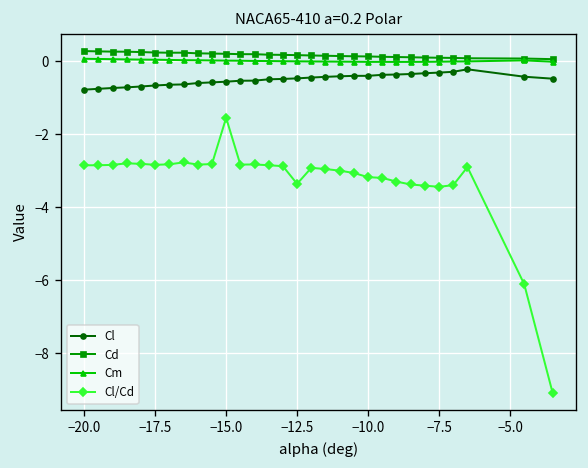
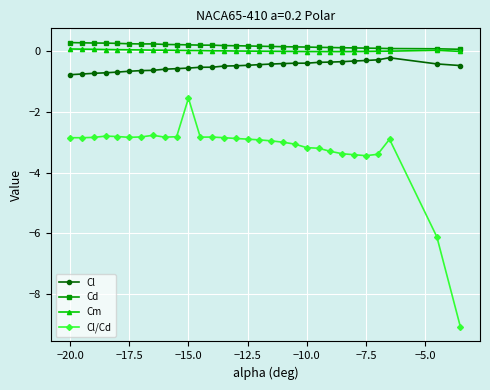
Cl/Cd, −12.5: -3.4 -> -2.9
